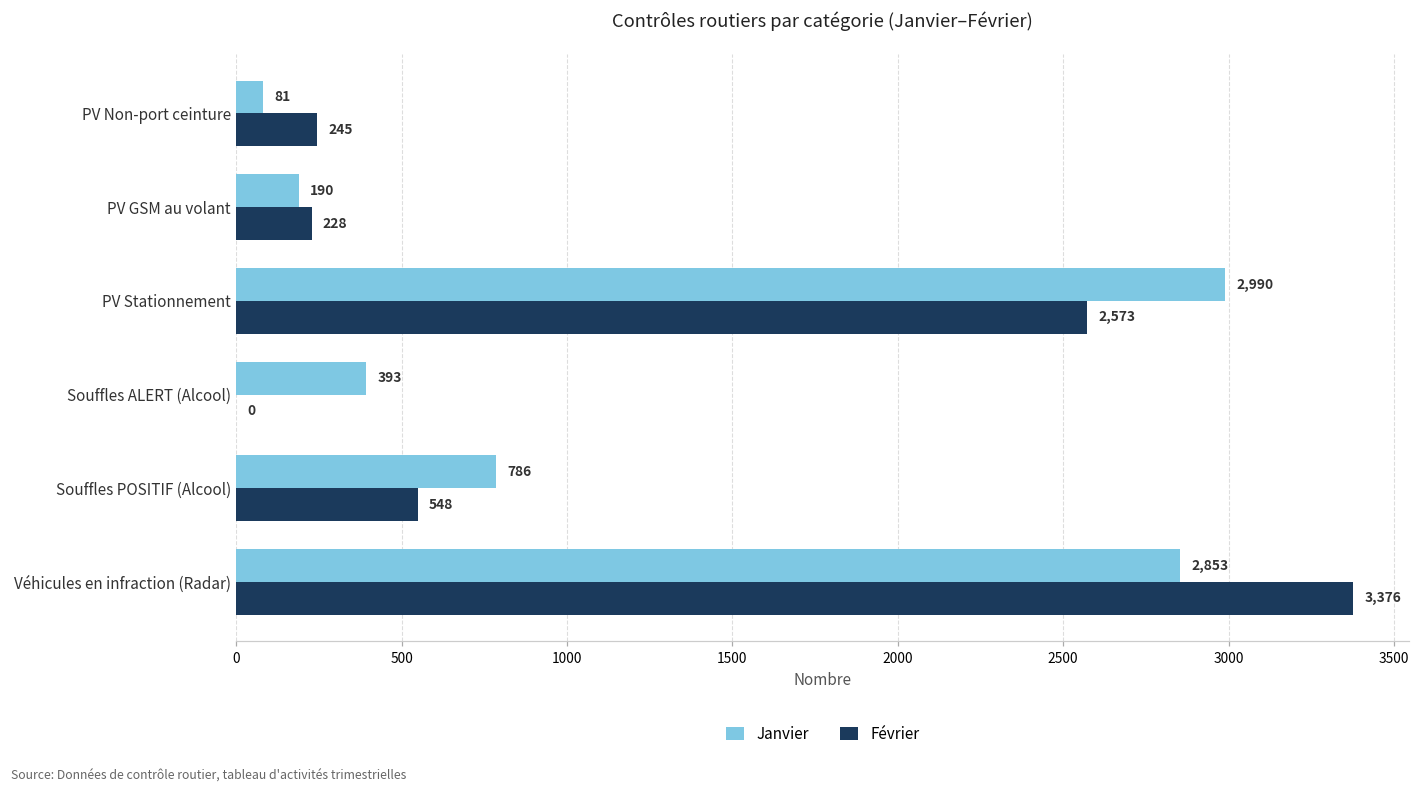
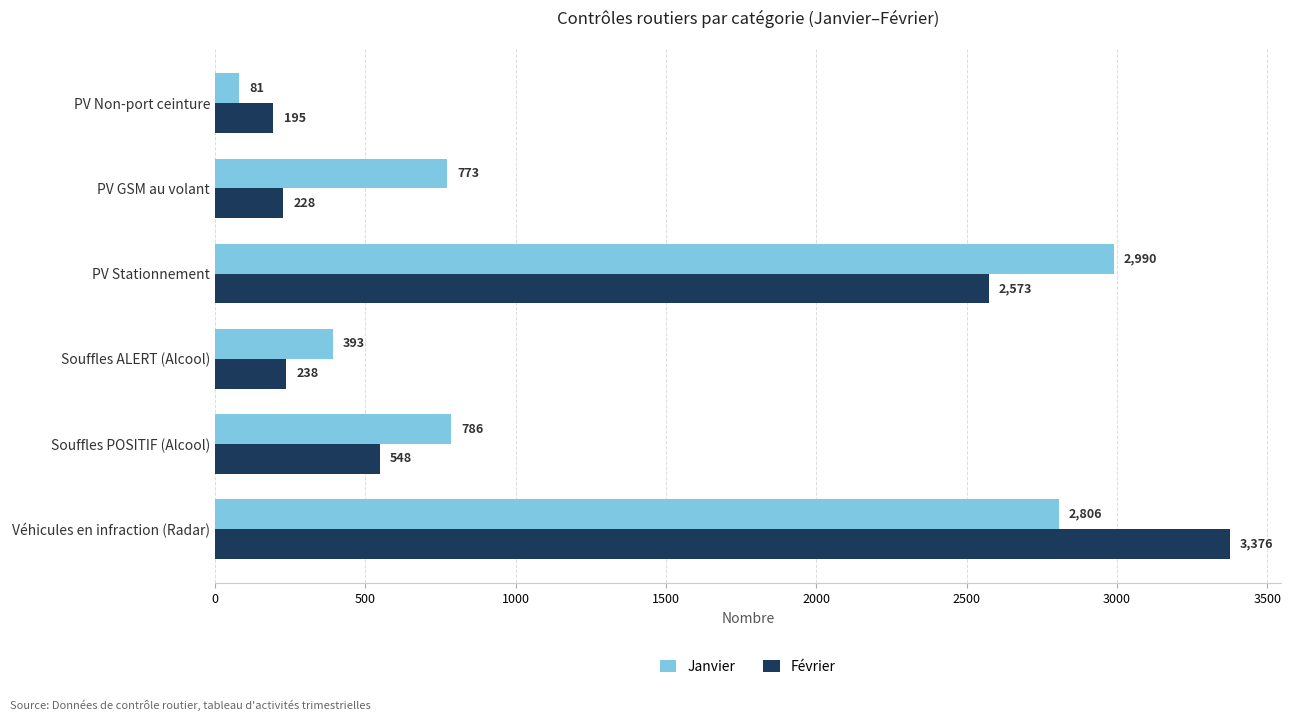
Février, PV Non-port ceinture: 245 -> 195
Janvier, PV GSM au volant: 190 -> 773
Février, Souffles ALERT (Alcool): 0 -> 238
Janvier, Véhicules en infraction (Radar): 2,853 -> 2,806
